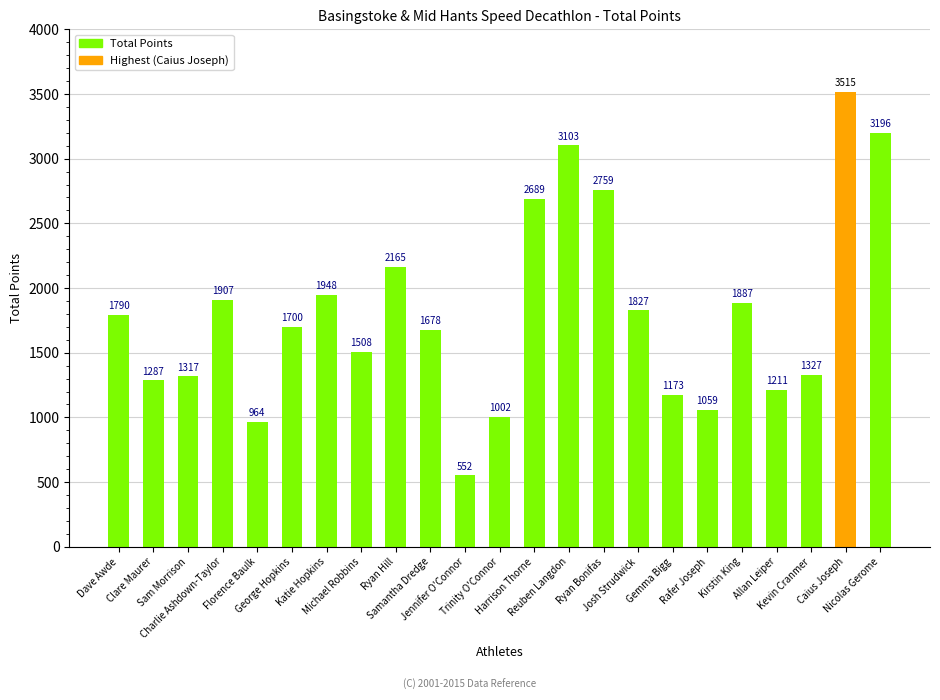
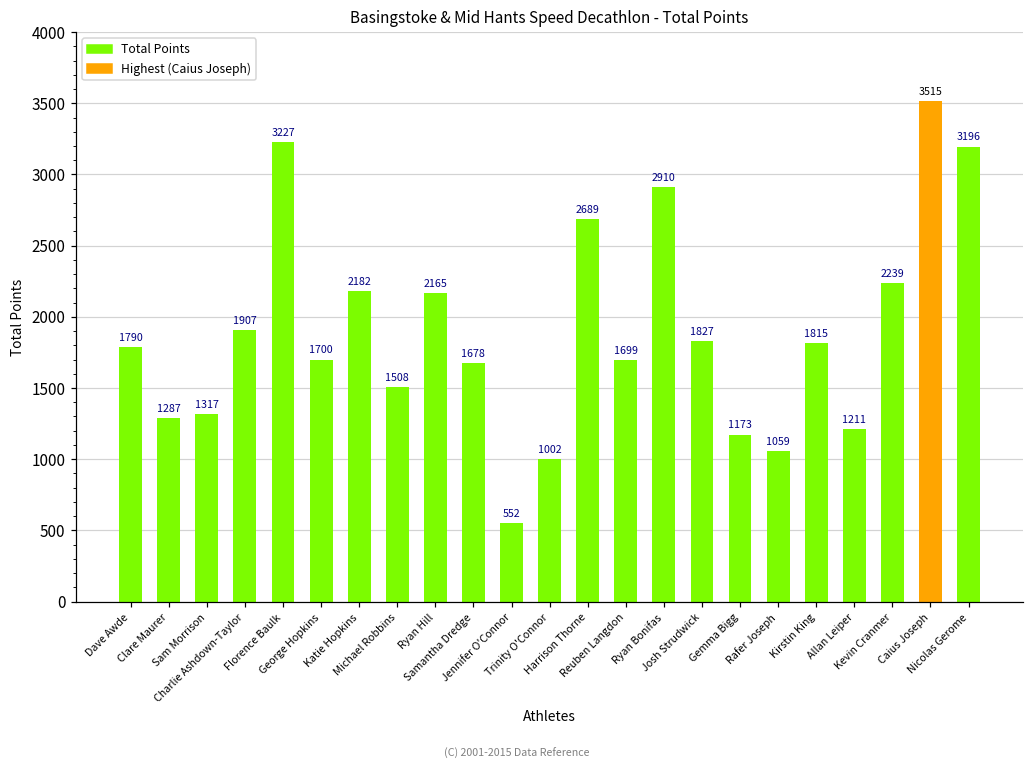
Florence Baulk: 964 -> 3227
Katie Hopkins: 1948 -> 2182
Reuben Langdon: 3103 -> 1699
Ryan Bonifas: 2759 -> 2910
Kirstin King: 1887 -> 1815
Kevin Cranmer: 1327 -> 2239
